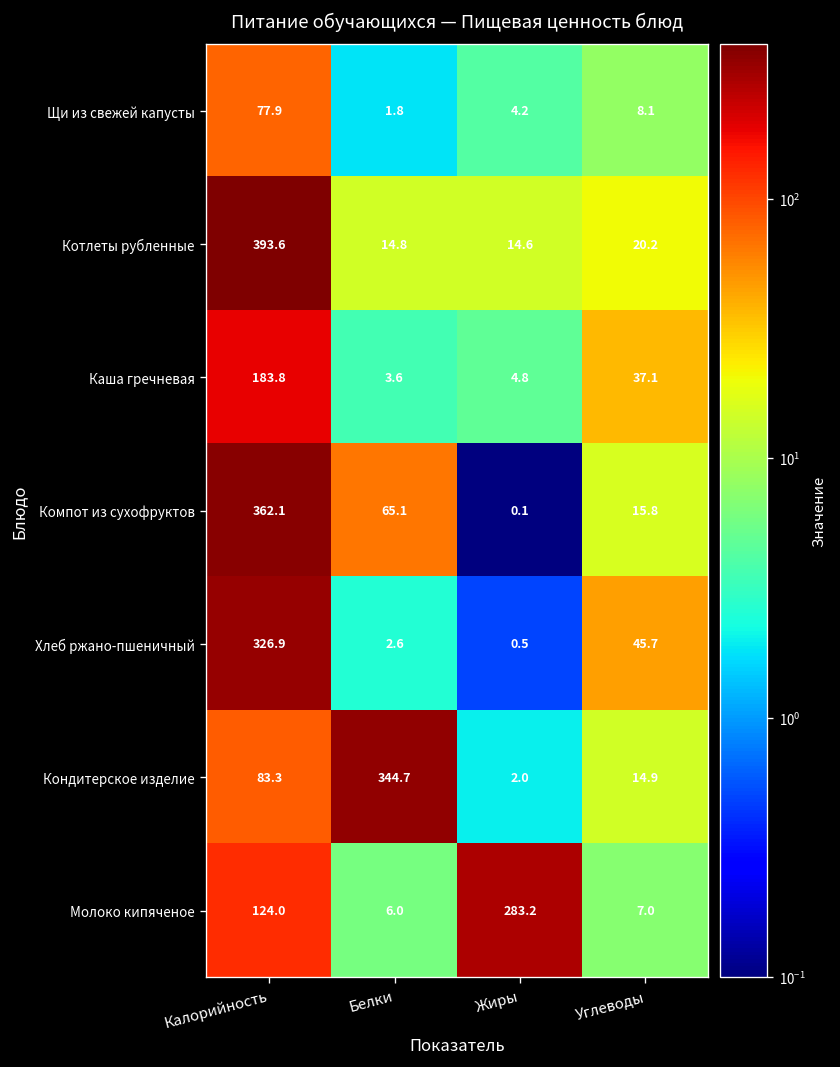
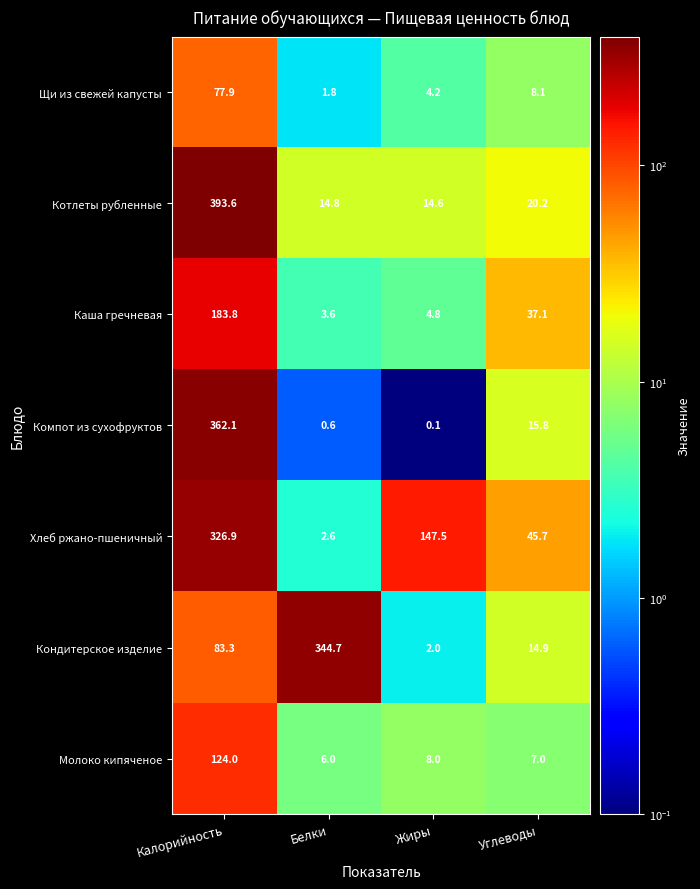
Компот из сухофруктов, Белки: 65.1 -> 0.6
Хлеб ржано-пшеничный, Жиры: 0.5 -> 147.5
Молоко кипяченое, Жиры: 283.2 -> 8.0
